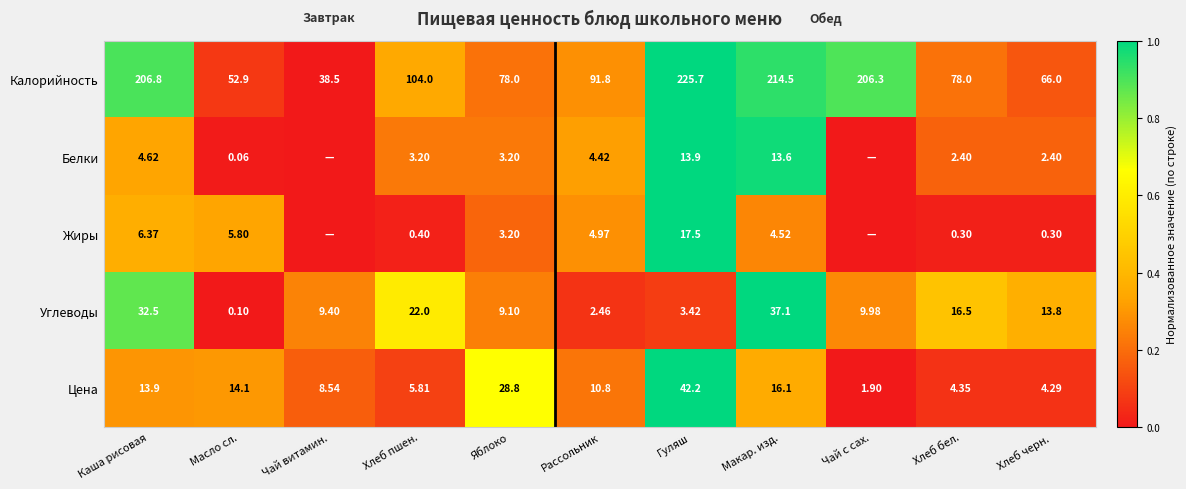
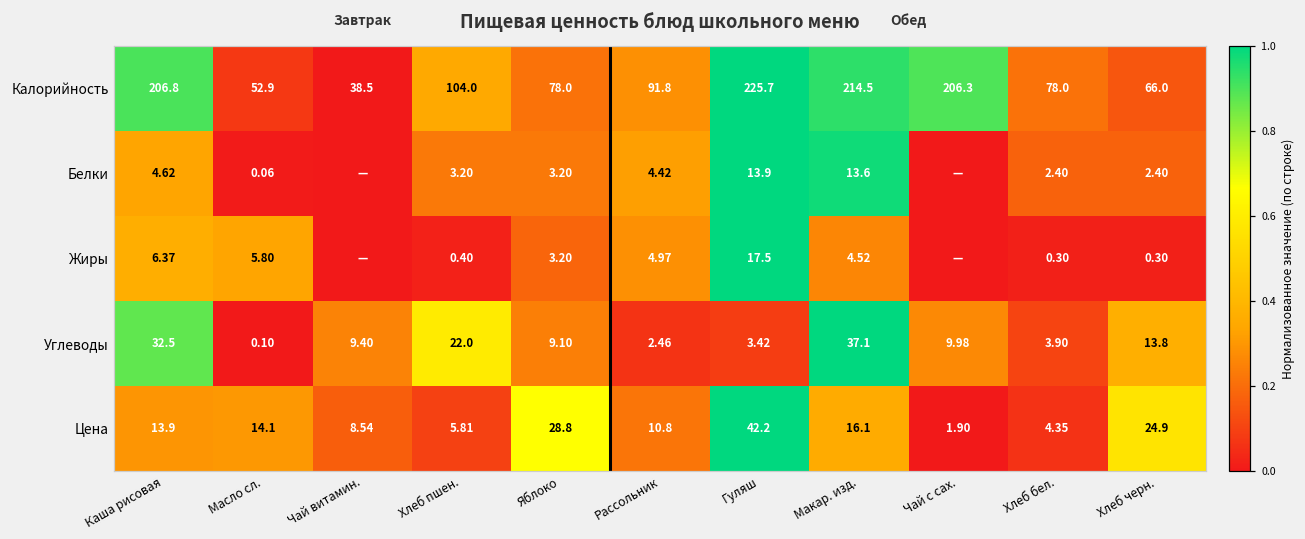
Углеводы, Хлеб бел.: 16.5 -> 3.90
Цена, Хлеб черн.: 4.29 -> 24.9
